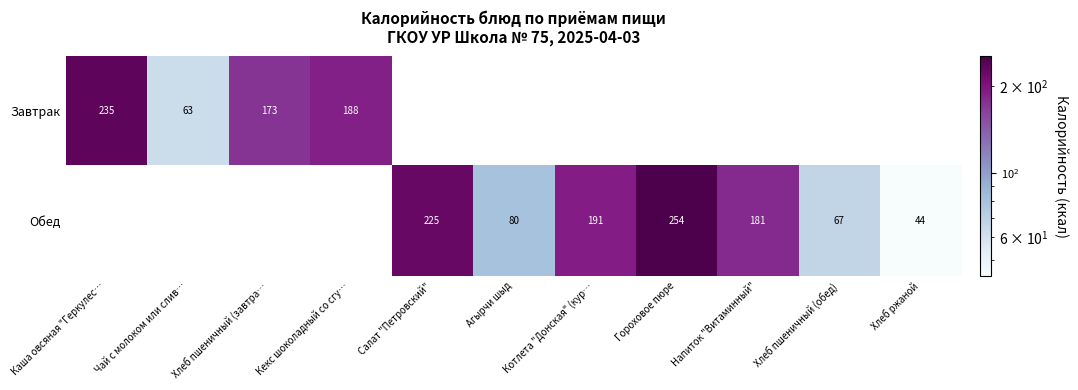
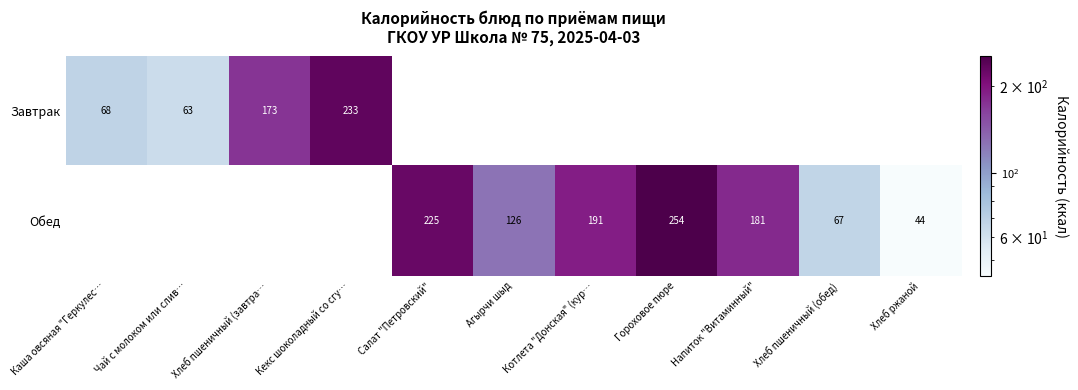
Завтрак, Каша овсяная "Геркулес…: 235 -> 68
Завтрак, Кекс шоколадный со сгу…: 188 -> 233
Обед, Агырчи шыд: 80 -> 126
